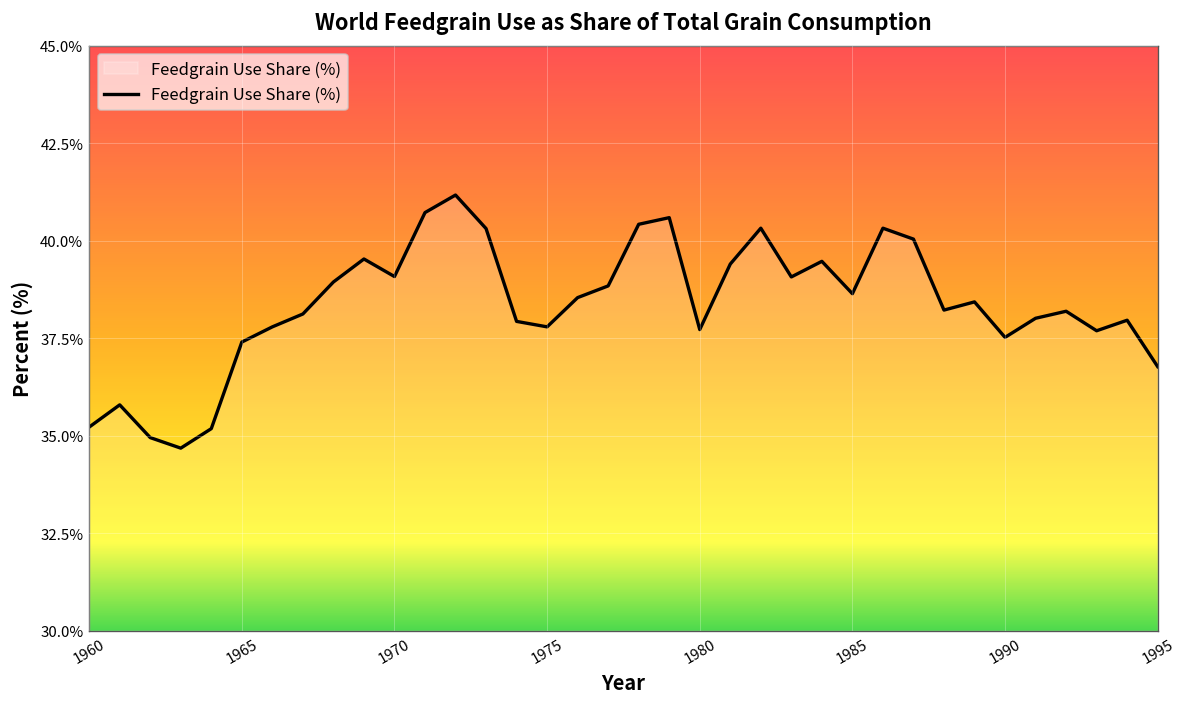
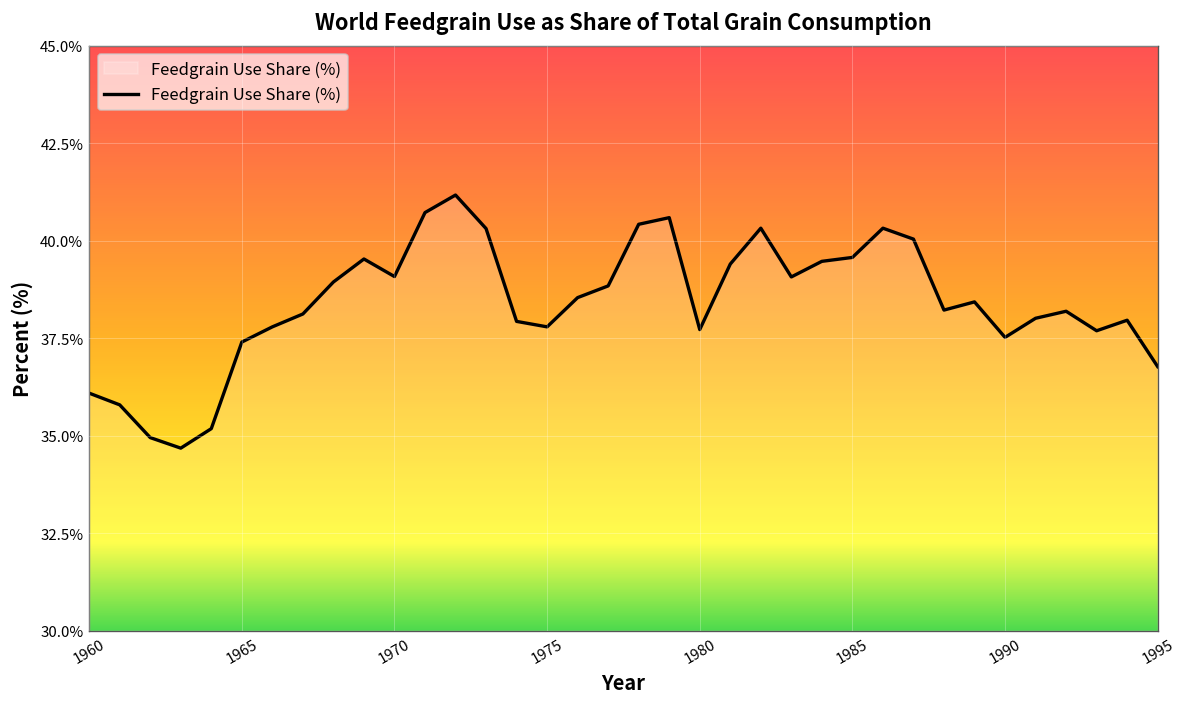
1960: 35.2% -> 36.1%
1985: 38.6% -> 39.6%
